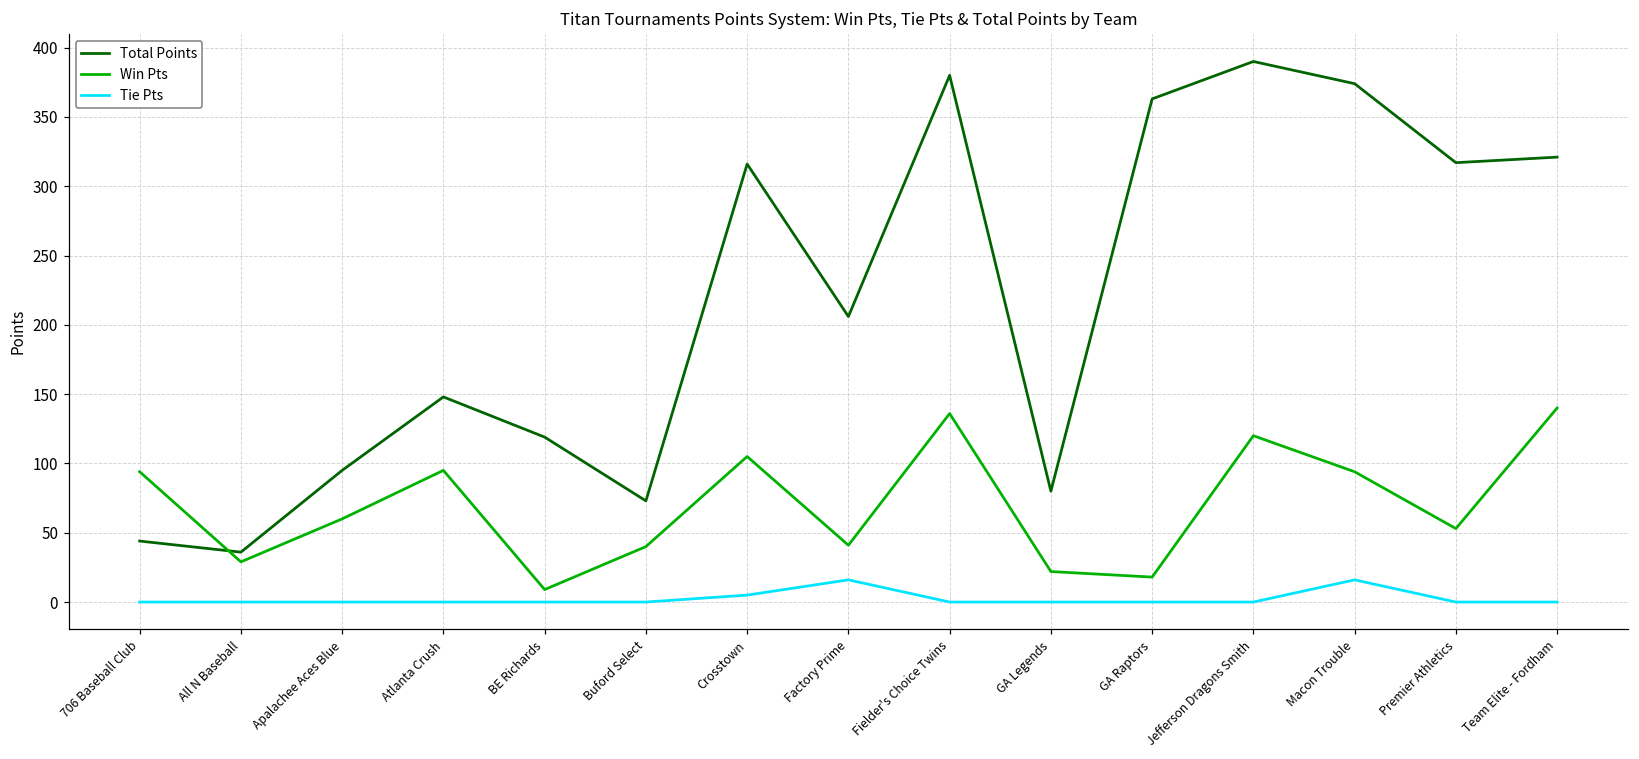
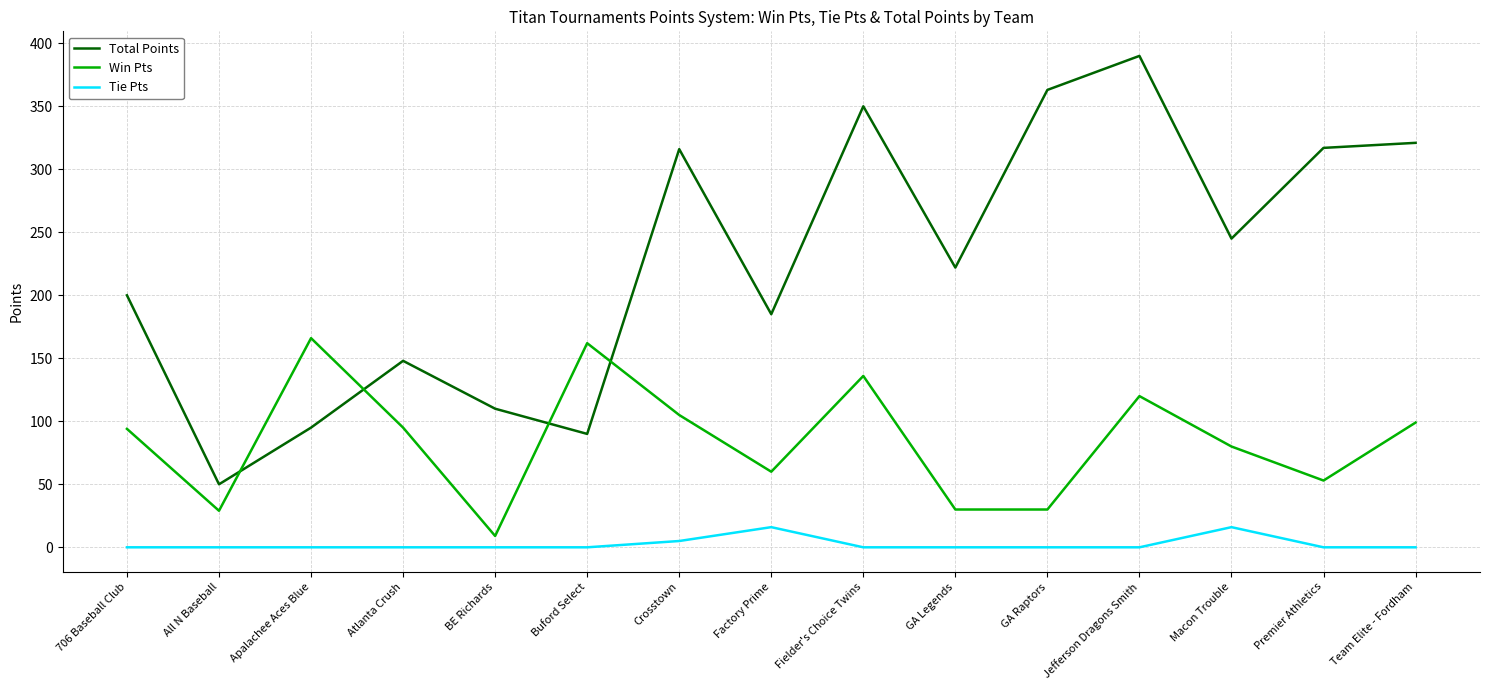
Total Points, 706 Baseball Club: 44 -> 200
Total Points, All N Baseball: 36 -> 50
Win Pts, Apalachee Aces Blue: 60 -> 166
Total Points, BE Richards: 119 -> 110
Total Points, Buford Select: 73 -> 90
Win Pts, Buford Select: 40 -> 162
Total Points, Factory Prime: 206 -> 185
Win Pts, Factory Prime: 41 -> 60
Total Points, Fielder's Choice Twins: 380 -> 350
Total Points, GA Legends: 80 -> 222
Win Pts, GA Legends: 22 -> 30
Win Pts, GA Raptors: 18 -> 30
Total Points, Macon Trouble: 374 -> 245
Win Pts, Macon Trouble: 94 -> 80
Win Pts, Team Elite - Fordham: 140 -> 99
